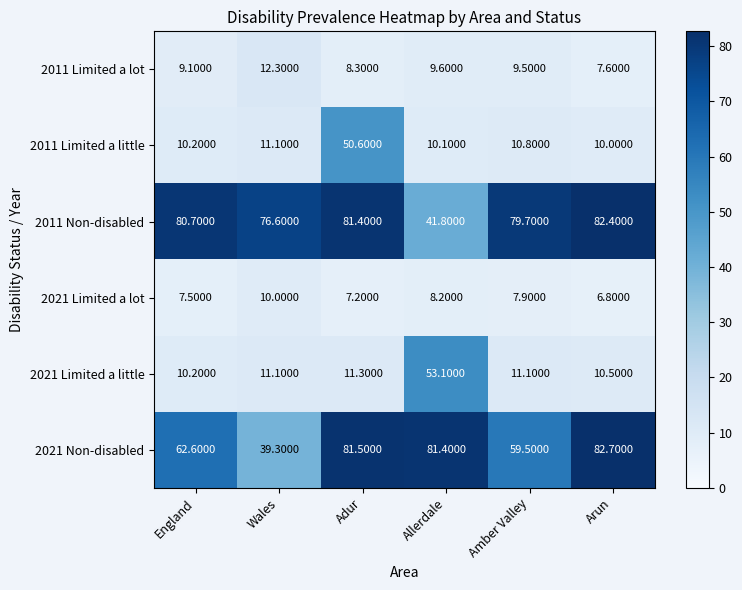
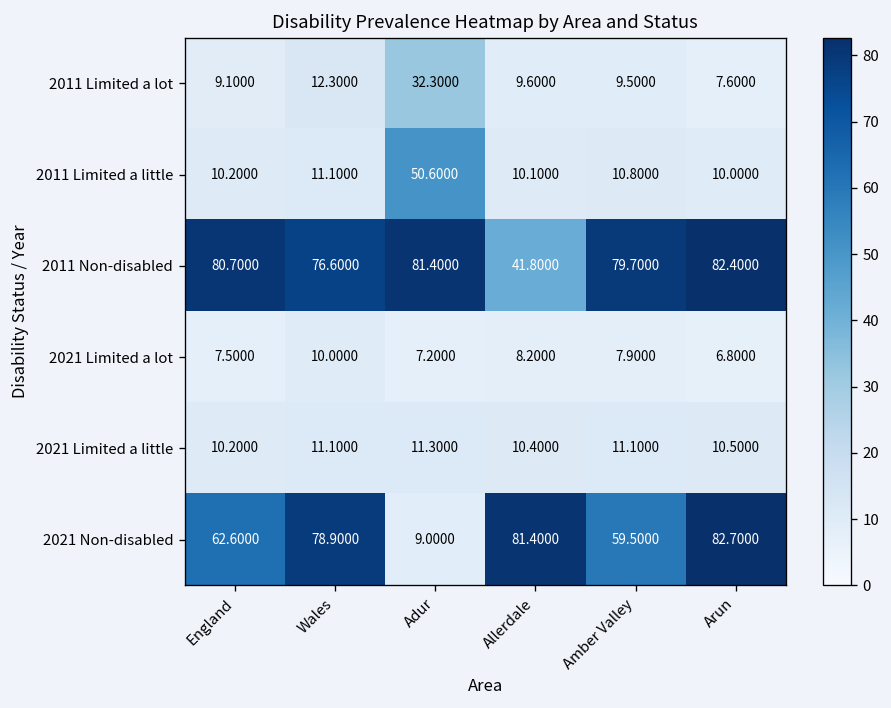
2011 Limited a lot, Adur: 8.3000 -> 32.3000
2021 Limited a little, Allerdale: 53.1000 -> 10.4000
2021 Non-disabled, Wales: 39.3000 -> 78.9000
2021 Non-disabled, Adur: 81.5000 -> 9.0000
